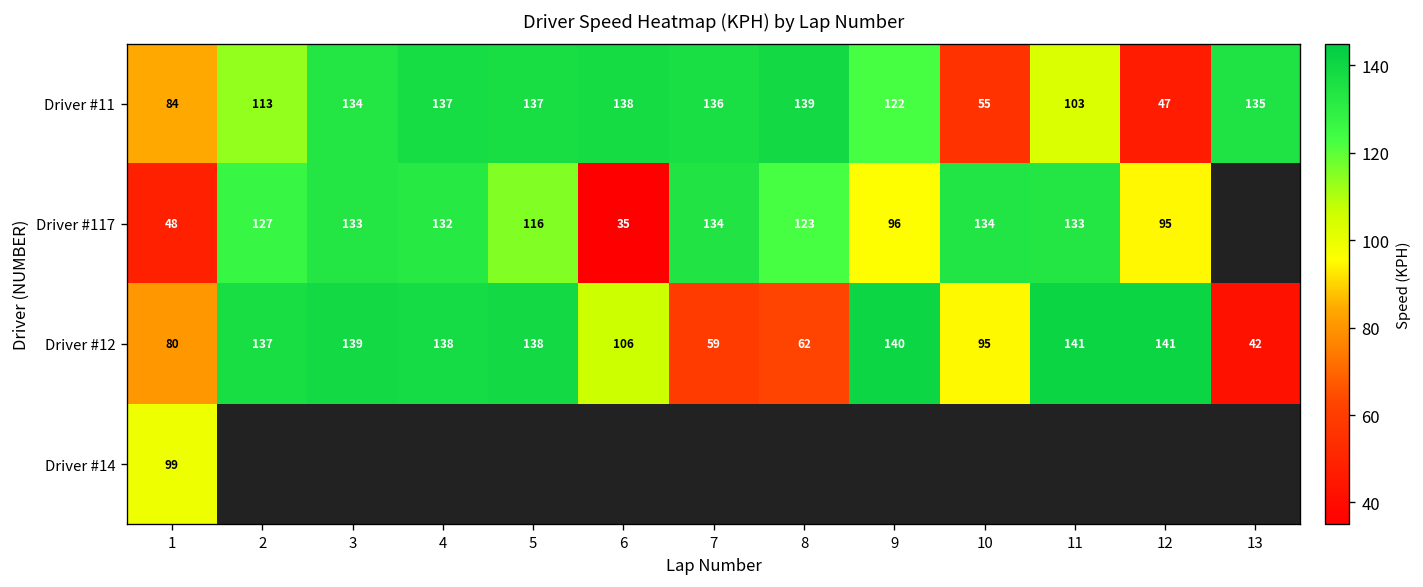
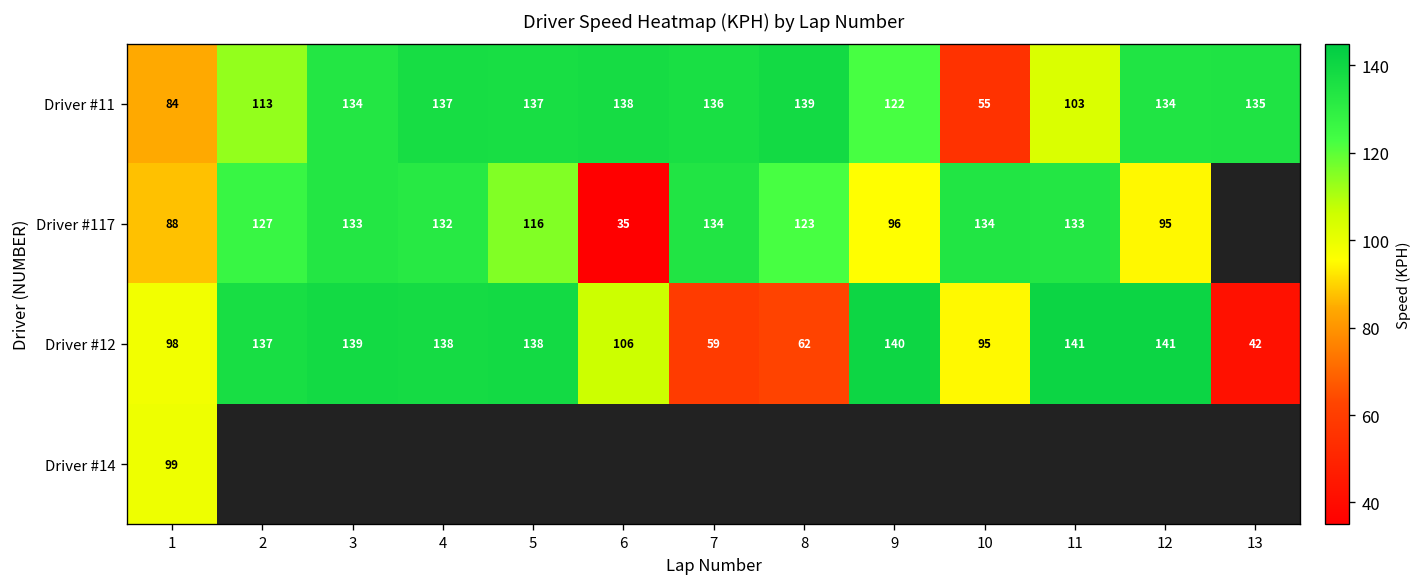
Driver #11, 12: 47 -> 134
Driver #117, 1: 48 -> 88
Driver #12, 1: 80 -> 98
